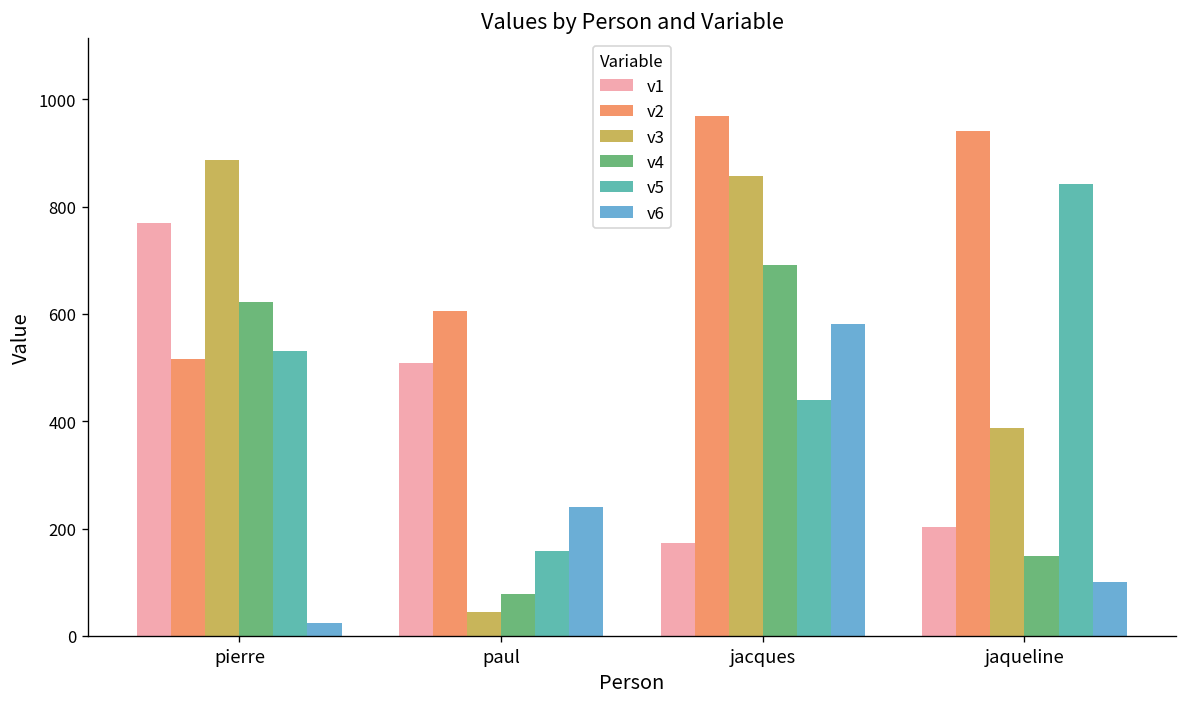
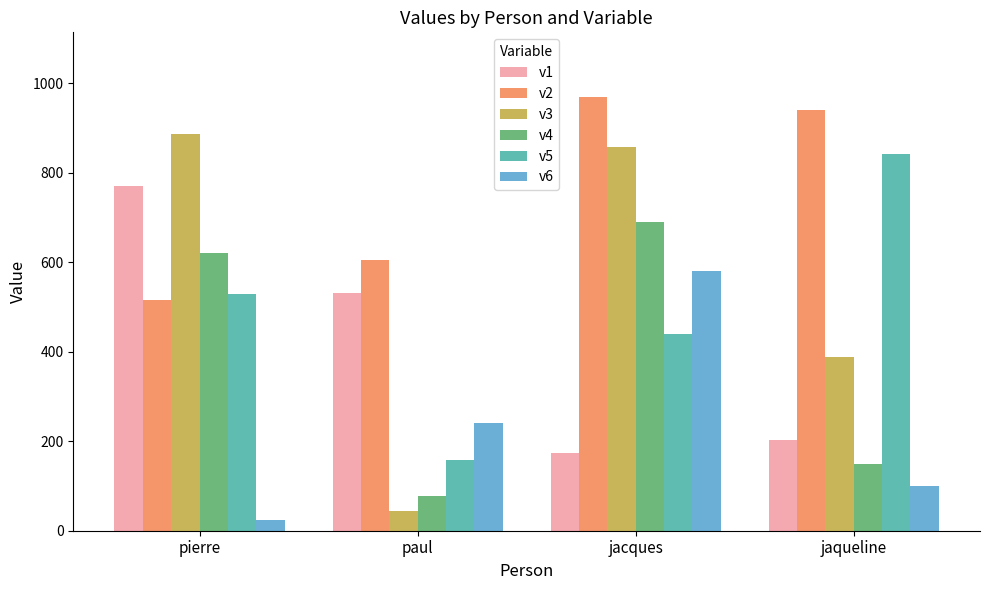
v1, paul: 510 -> 530
